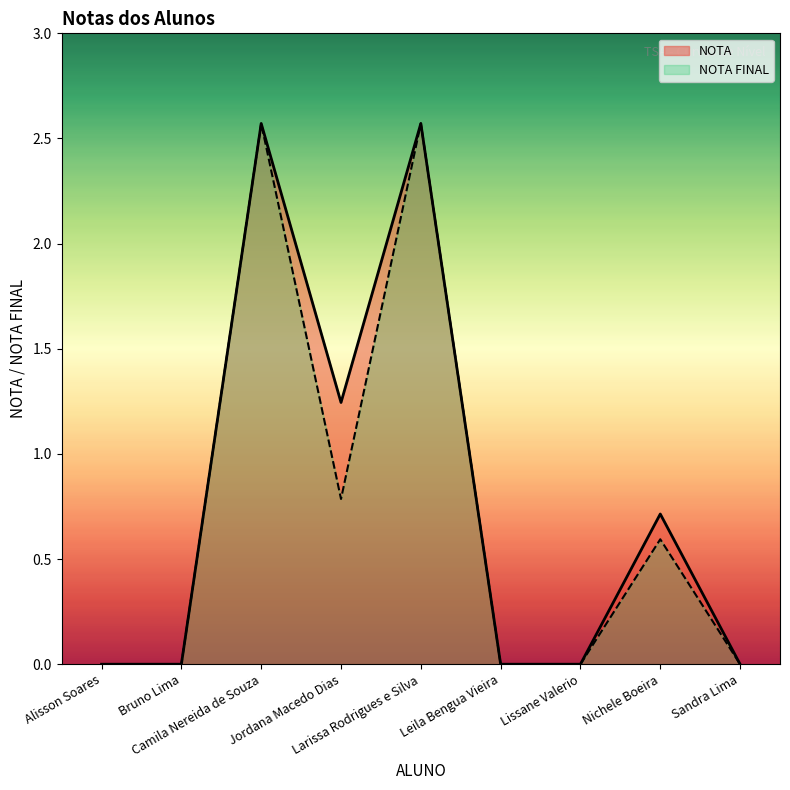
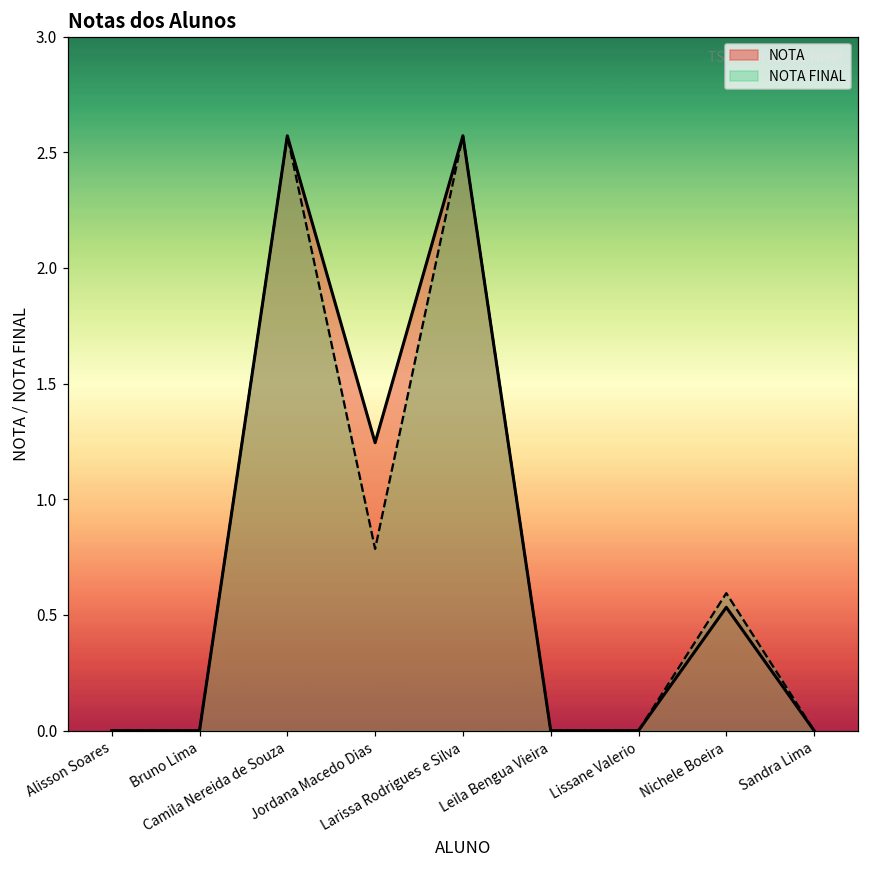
NOTA, Nichele Boeira: 0.71 -> 0.53
